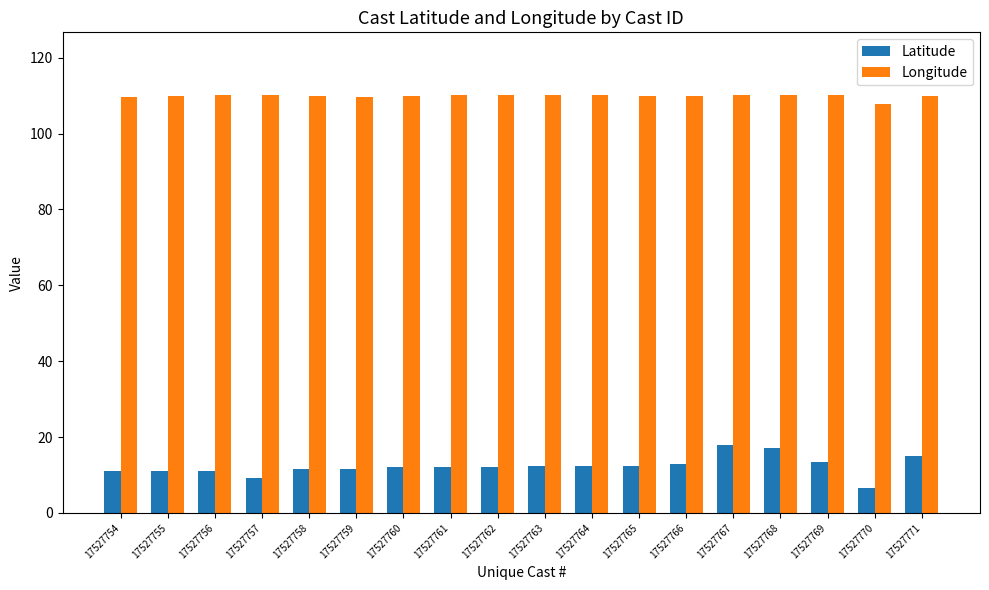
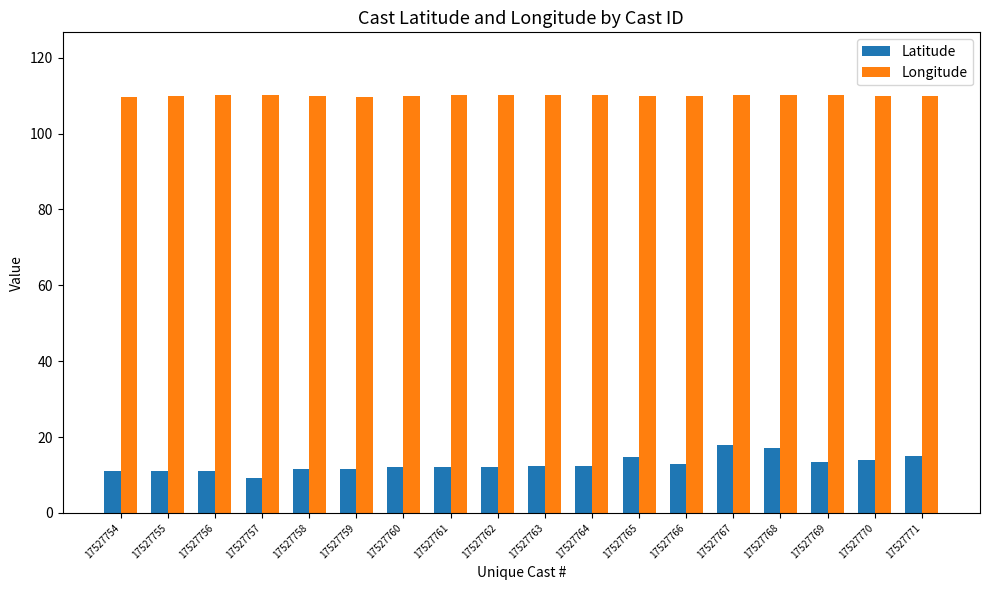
Latitude, 17527765: 12 -> 15
Latitude, 17527770: 7 -> 14
Longitude, 17527770: 108 -> 110
